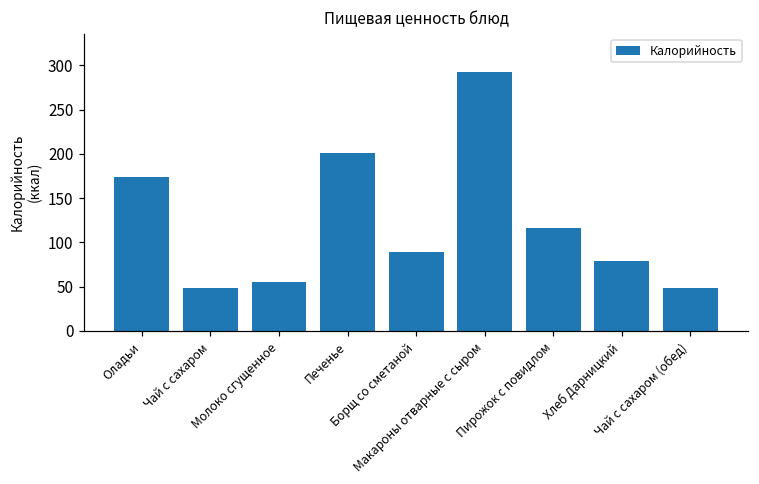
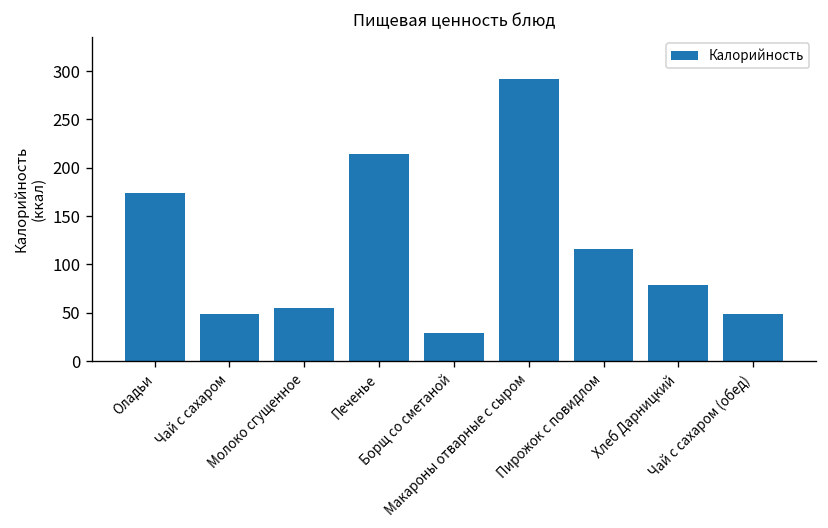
Печенье: 200 -> 210
Борщ со сметаной: 90 -> 30
